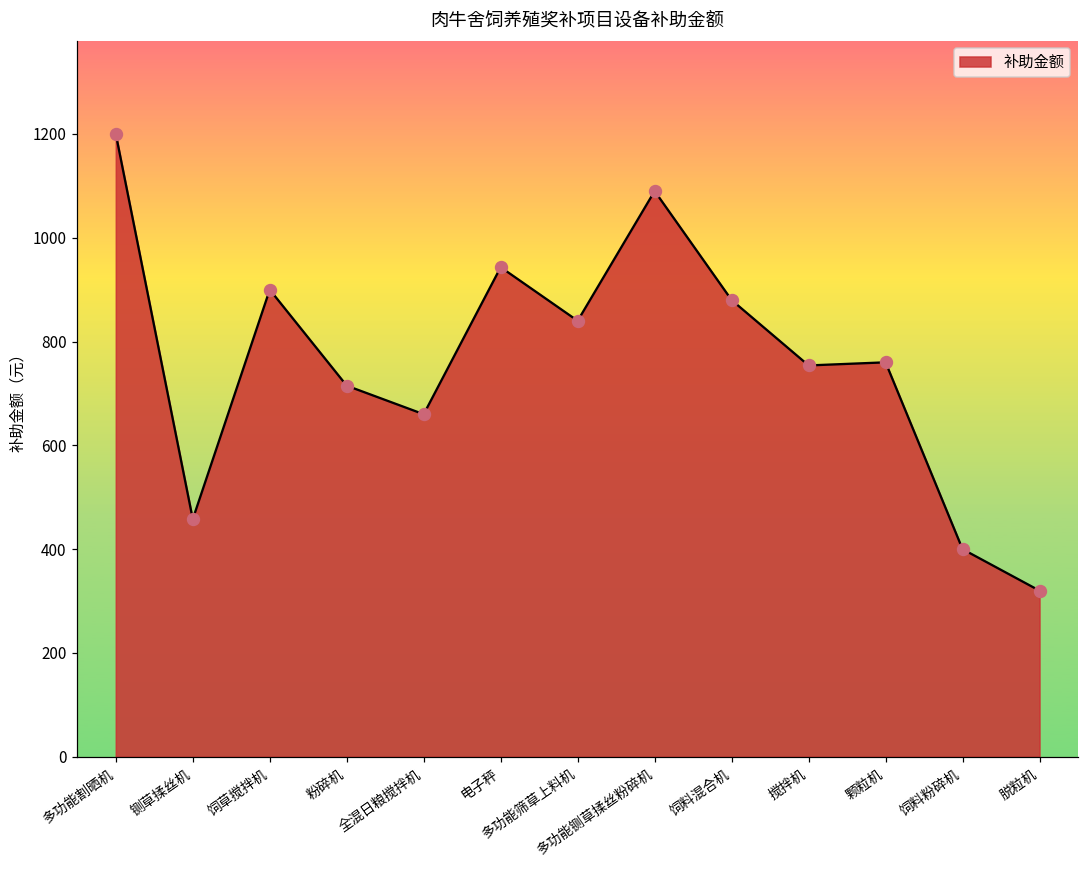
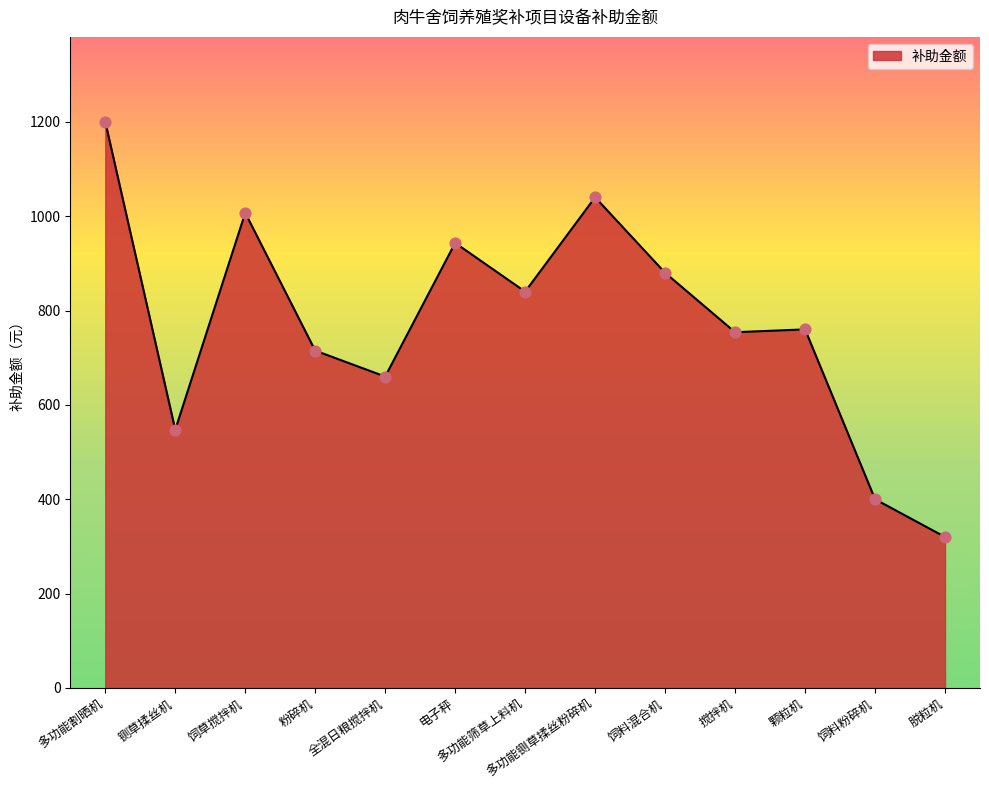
铡草揉丝机: 460 -> 550
饲草搅拌机: 900 -> 1010
多功能铡草揉丝粉碎机: 1090 -> 1040
